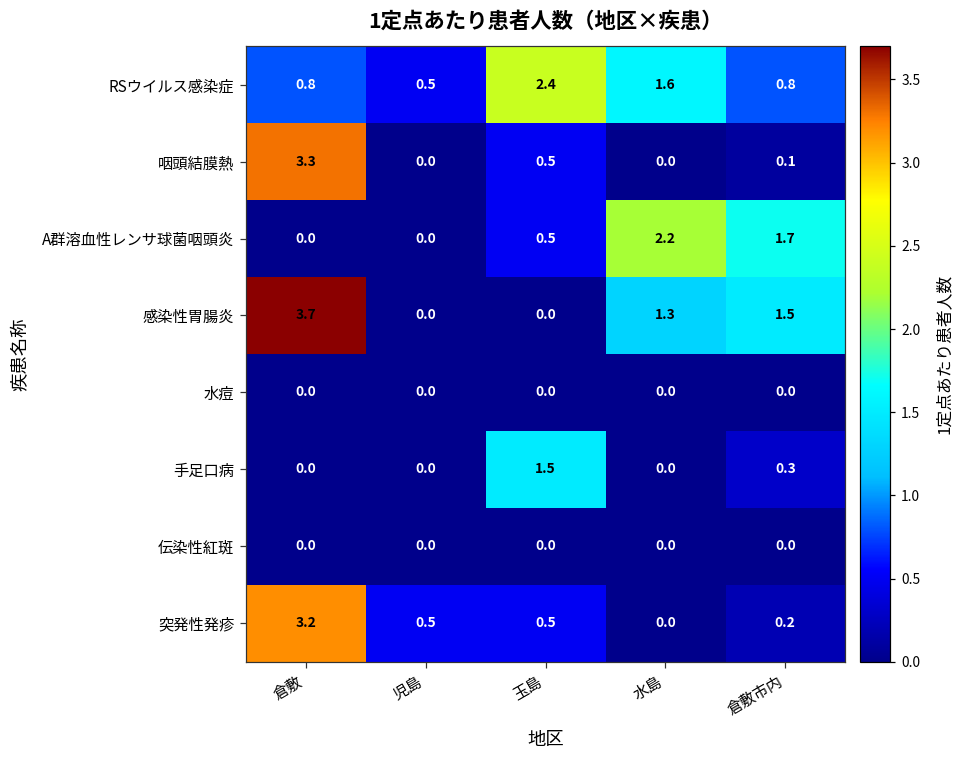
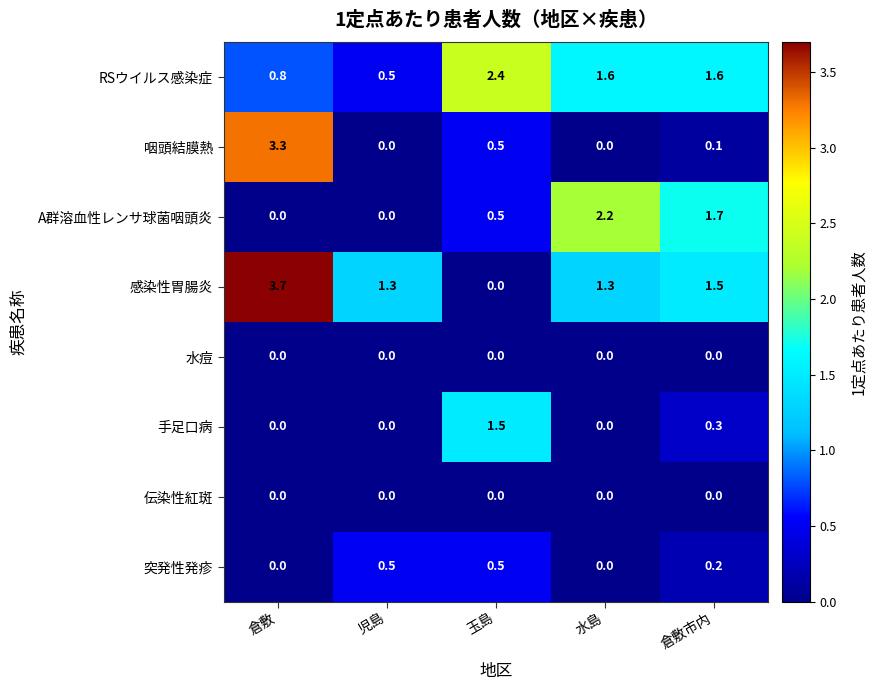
RSウイルス感染症, 倉敷市内: 0.8 -> 1.6
感染性胃腸炎, 児島: 0.0 -> 1.3
突発性発疹, 倉敷: 3.2 -> 0.0
